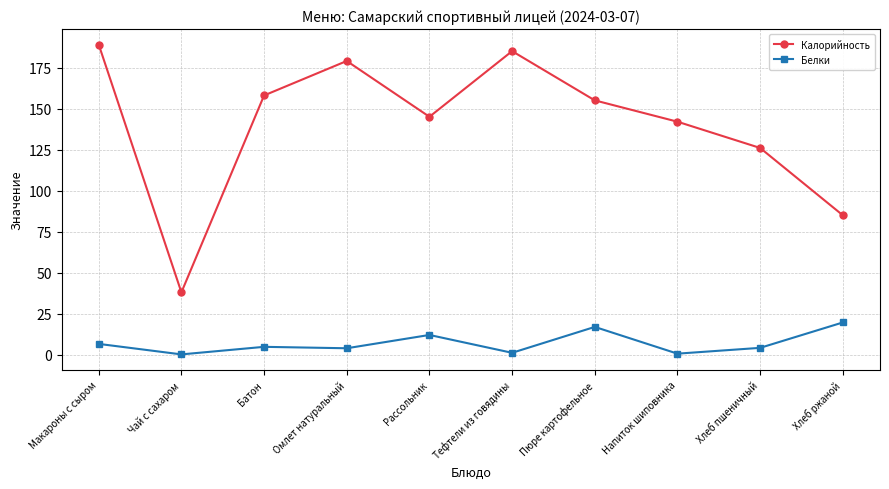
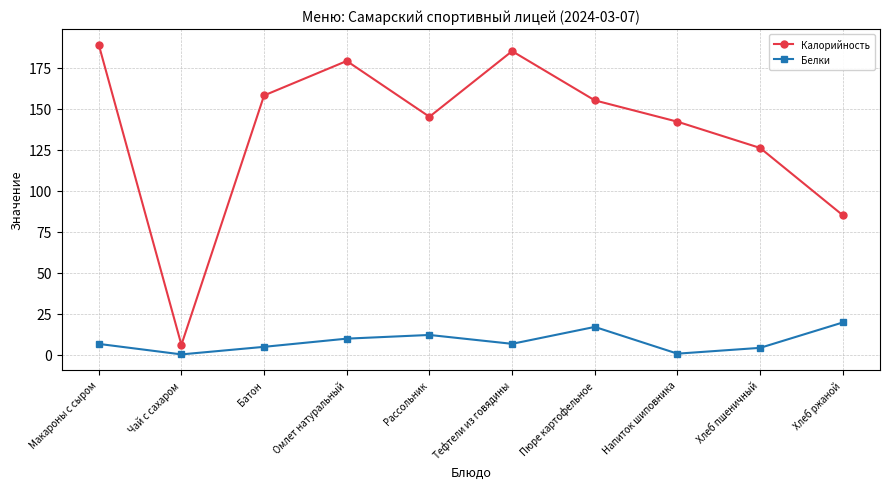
Калорийность, Чай с сахаром: 38 -> 6
Белки, Омлет натуральный: 4 -> 10
Белки, Тефтели из говядины: 1 -> 7
